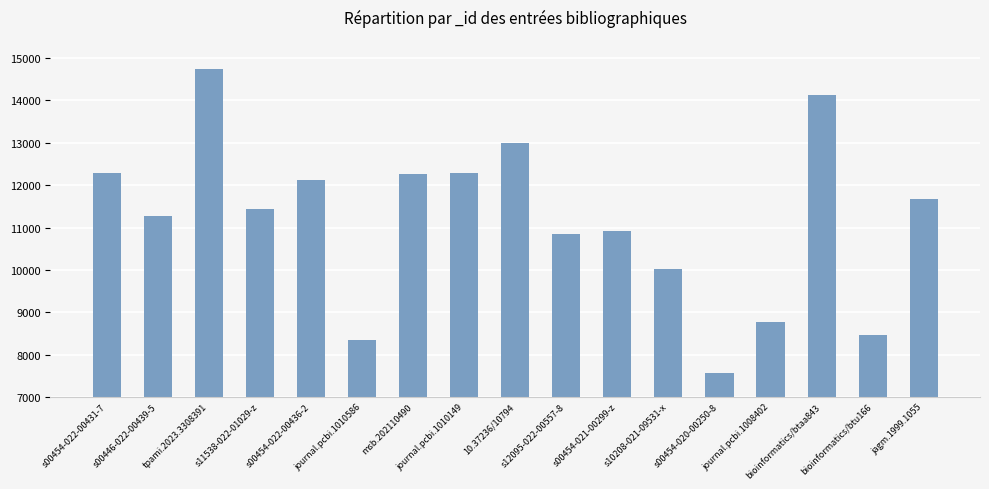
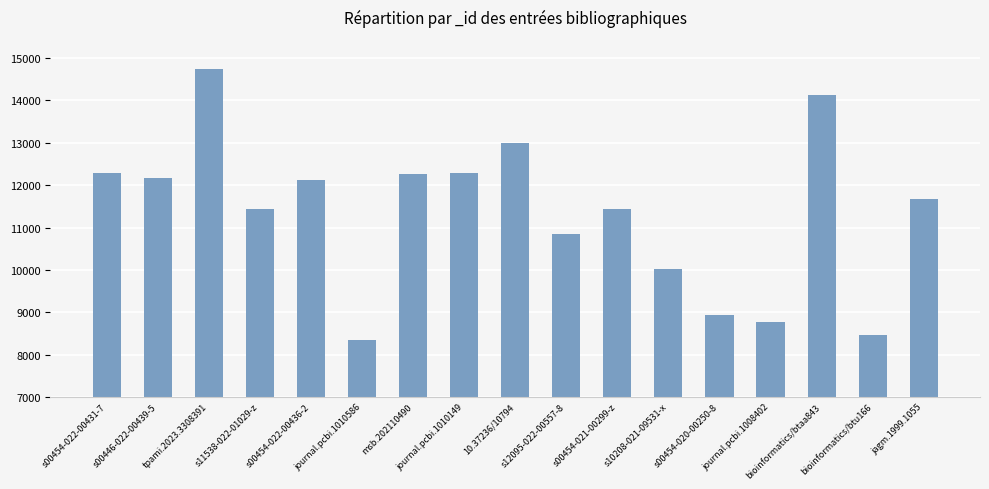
s00446-022-00439-5: 11300 -> 12200
s00454-021-00299-z: 10900 -> 11400
s00454-020-00250-8: 7600 -> 8900
